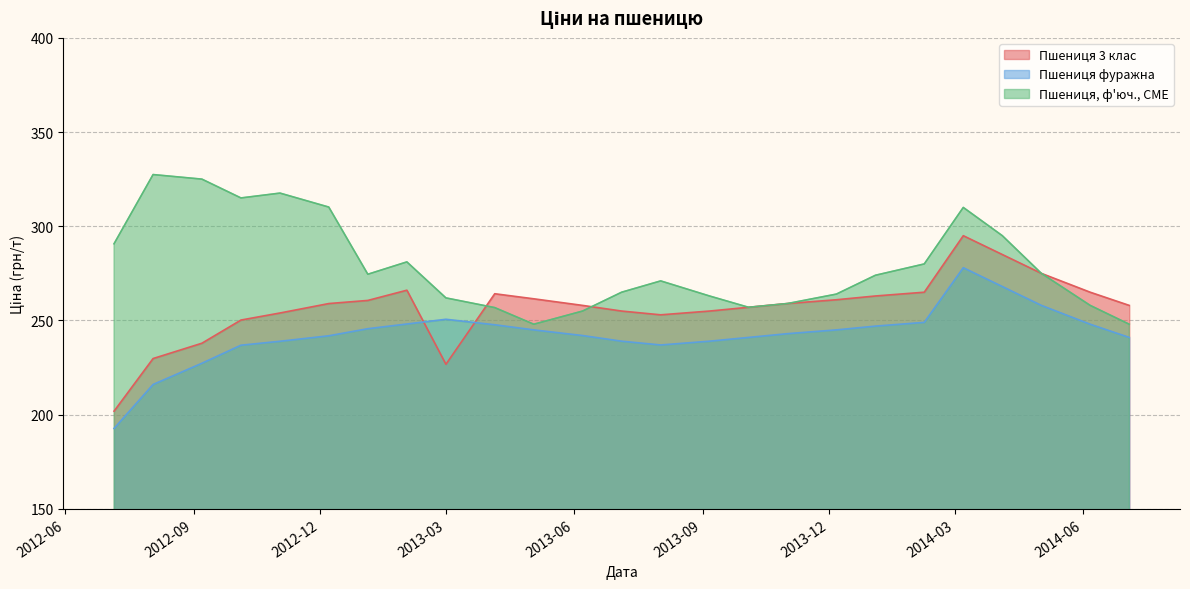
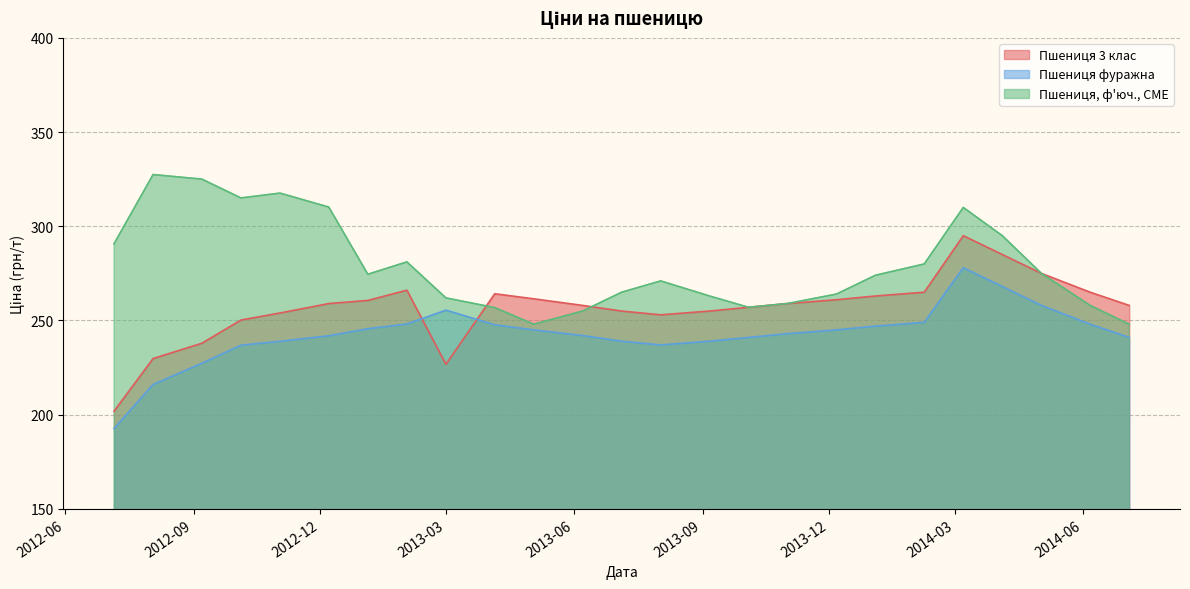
Пшениця фуражна, 2013-03: 251 -> 256
